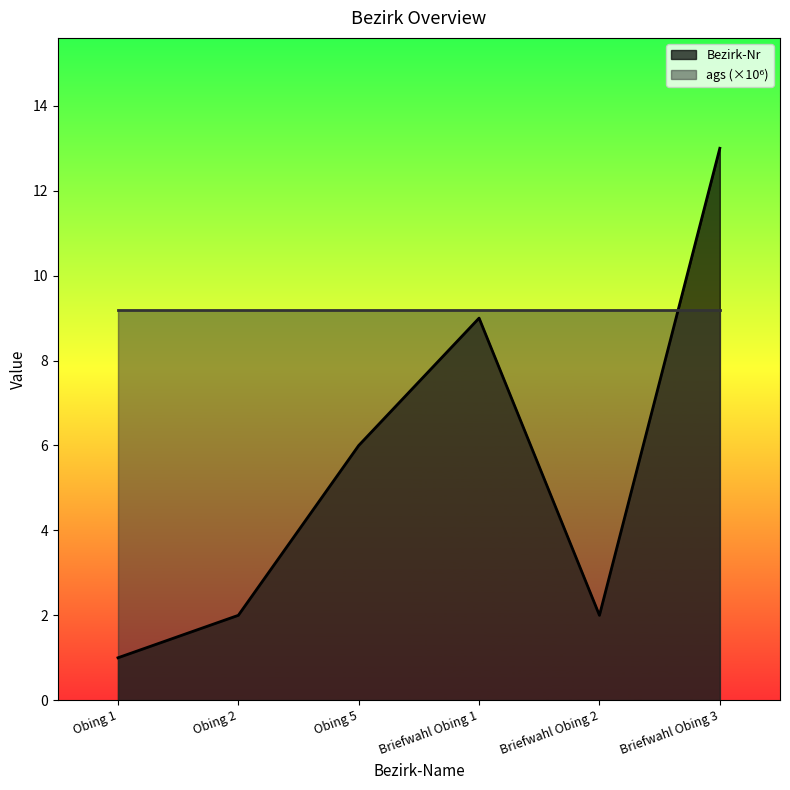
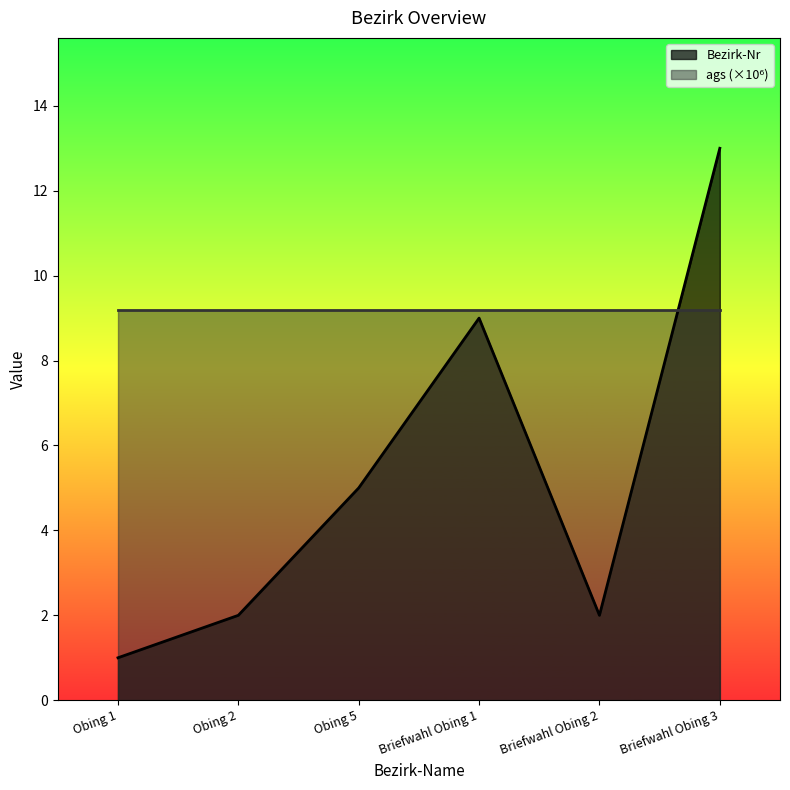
Bezirk-Nr, Obing 5: 6 -> 5
